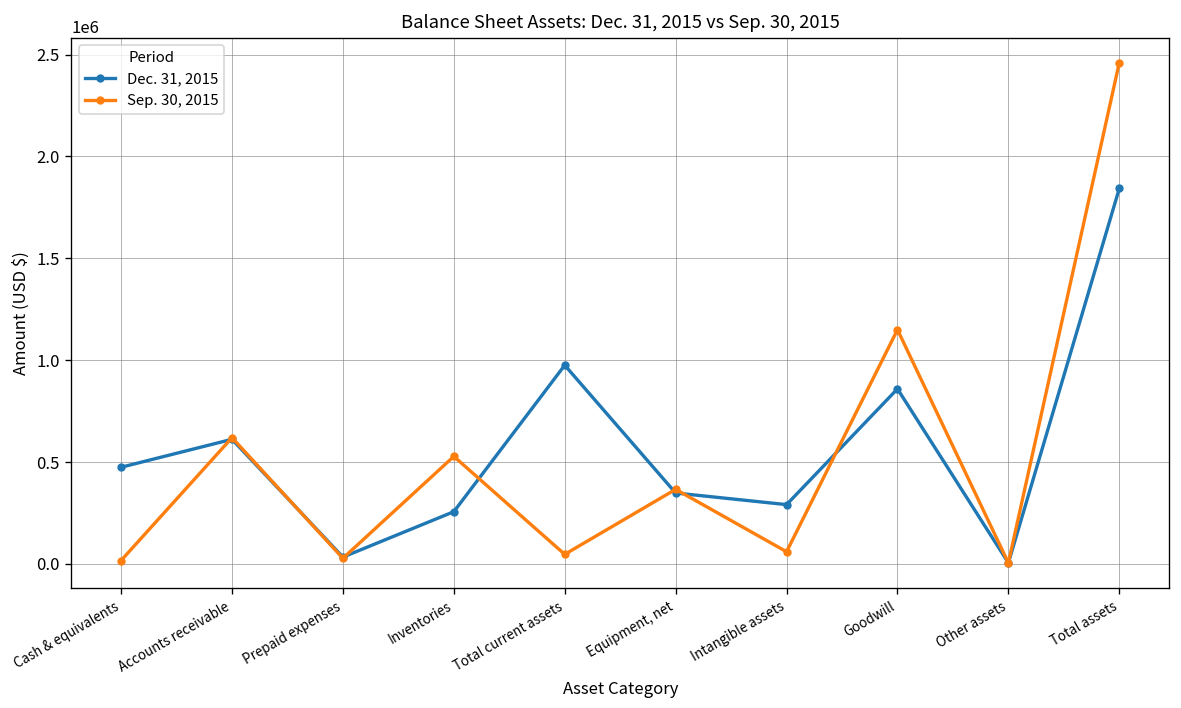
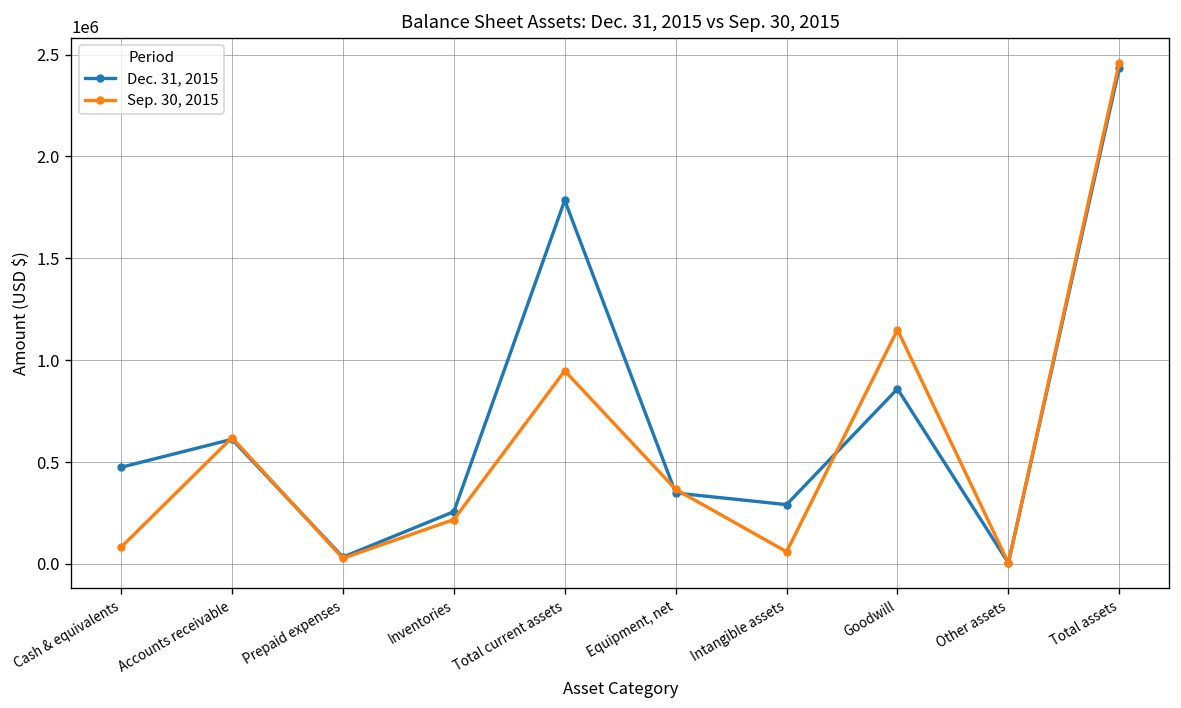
Sep. 30, 2015, Cash & equivalents: 20000 -> 80000
Sep. 30, 2015, Inventories: 530000 -> 220000
Dec. 31, 2015, Total current assets: 980000 -> 1780000
Sep. 30, 2015, Total current assets: 50000 -> 950000
Dec. 31, 2015, Total assets: 1840000 -> 2430000
